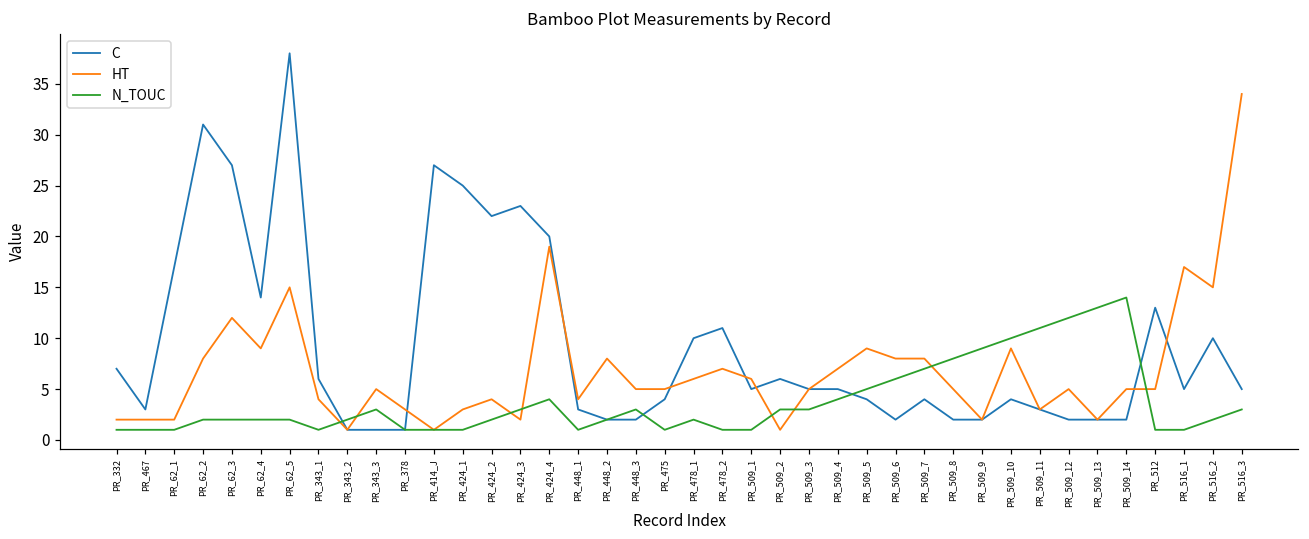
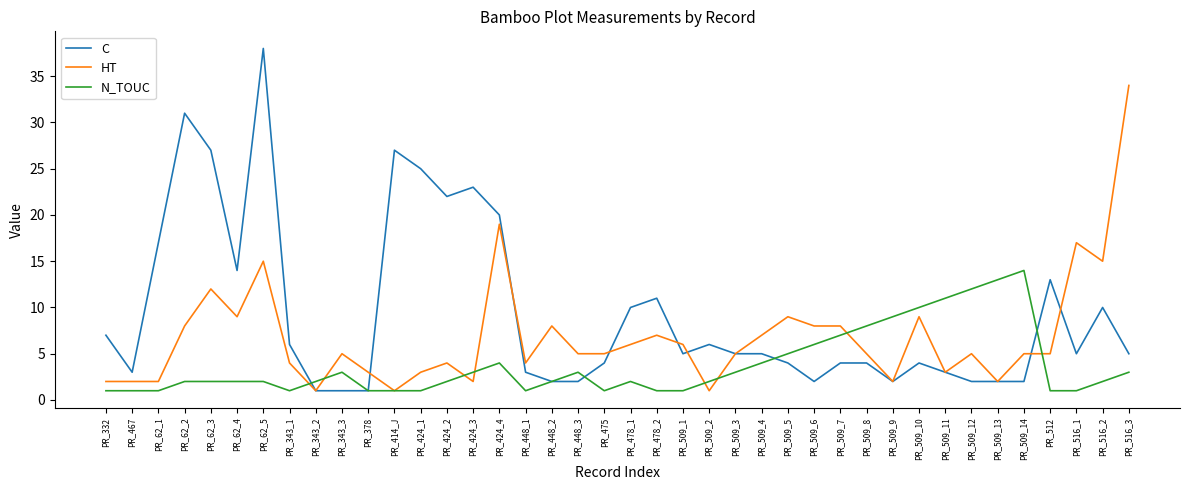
N_TOUC, PR_509_2: 3 -> 2
C, PR_509_8: 2 -> 4
